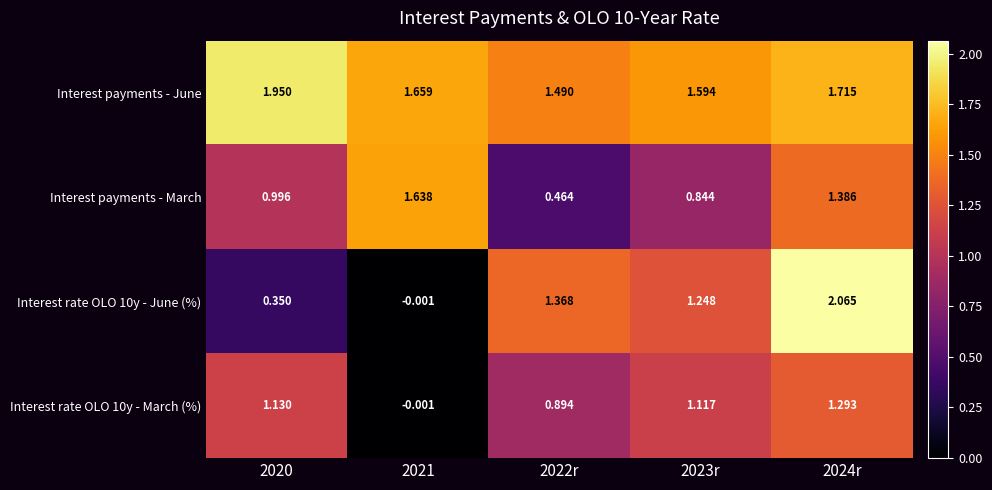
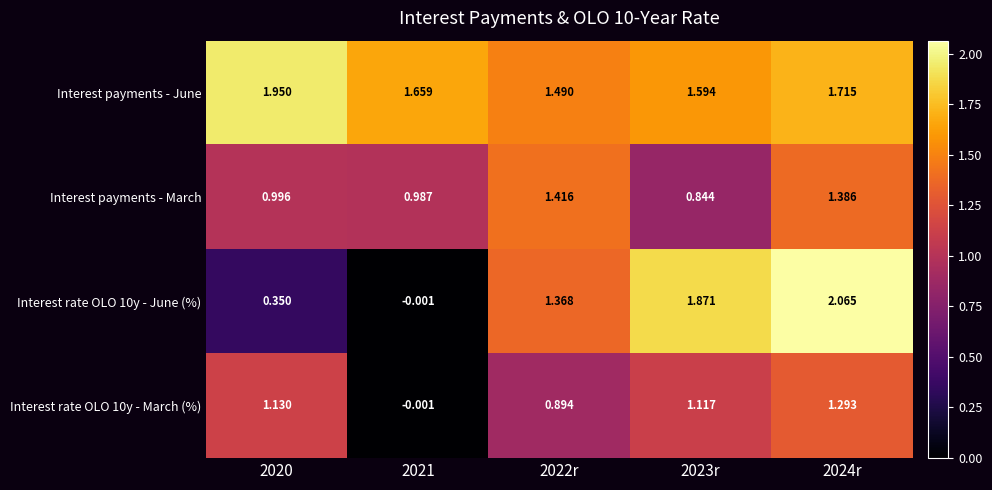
Interest payments - March, 2021: 1.638 -> 0.987
Interest payments - March, 2022r: 0.464 -> 1.416
Interest rate OLO 10y - June (%), 2023r: 1.248 -> 1.871
